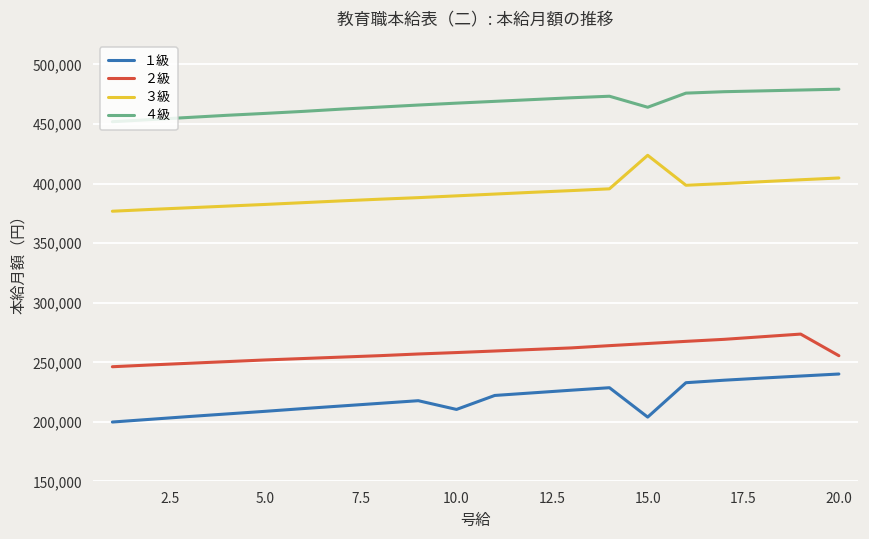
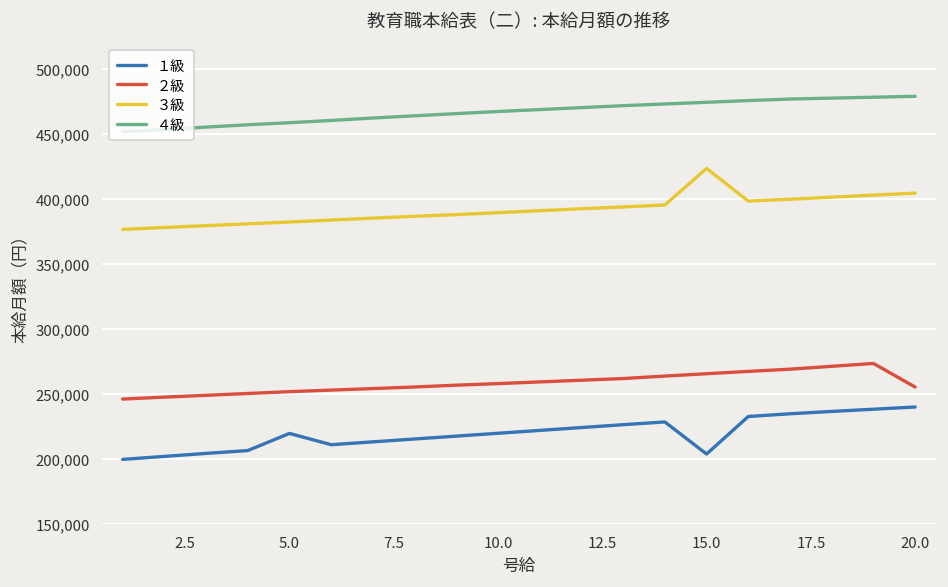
１級, 5.0: 209,000 -> 220,000
１級, 10.0: 210,000 -> 220,000
４級, 15.0: 464,000 -> 475,000
